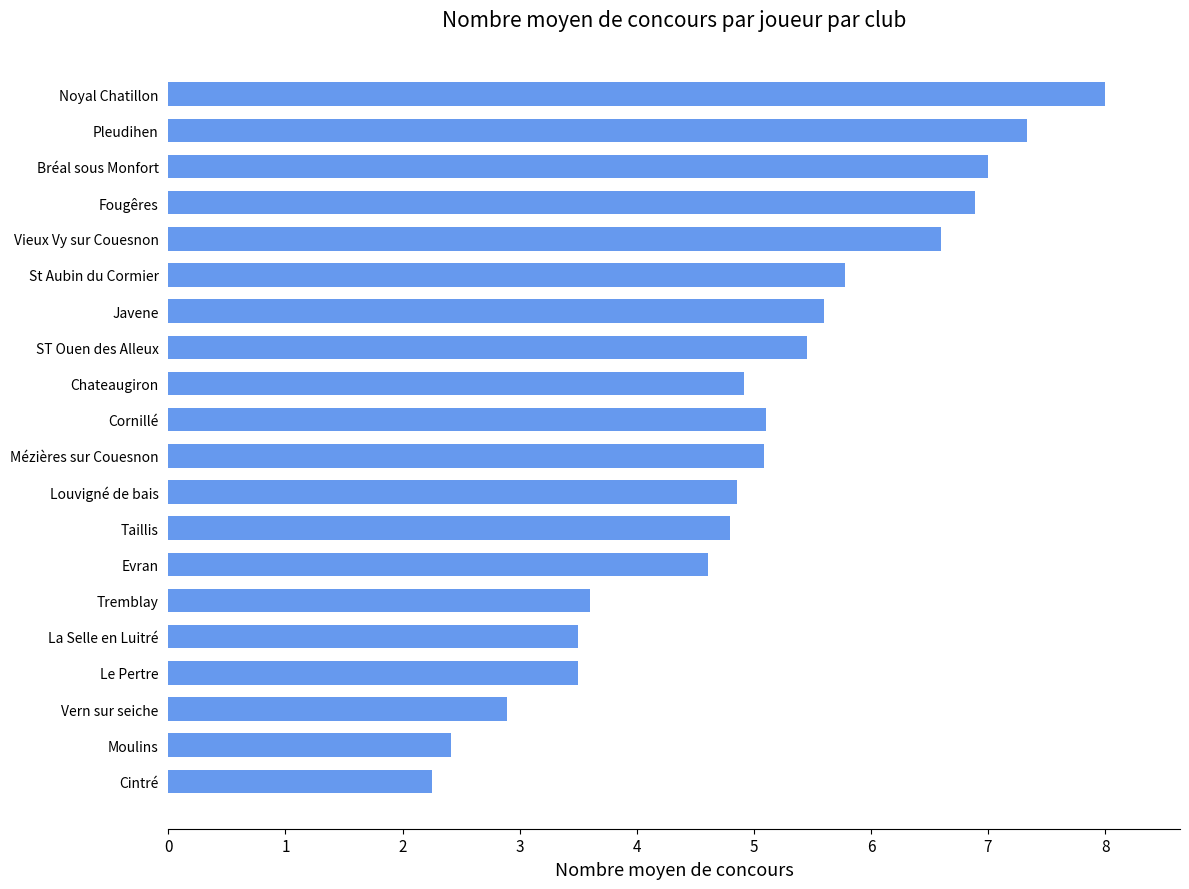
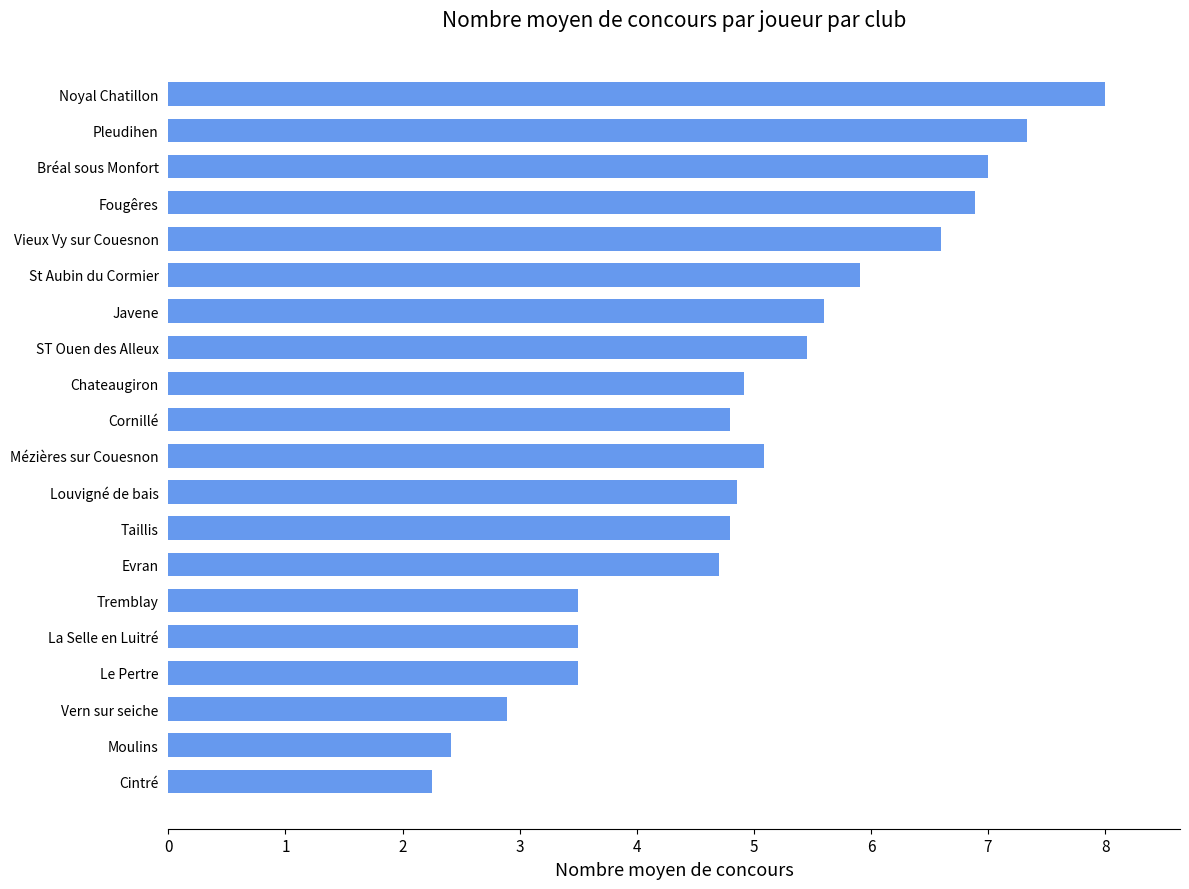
St Aubin du Cormier: 5.78 -> 5.91
Cornillé: 5.1 -> 4.8
Evran: 4.61 -> 4.71
Tremblay: 3.6 -> 3.5
